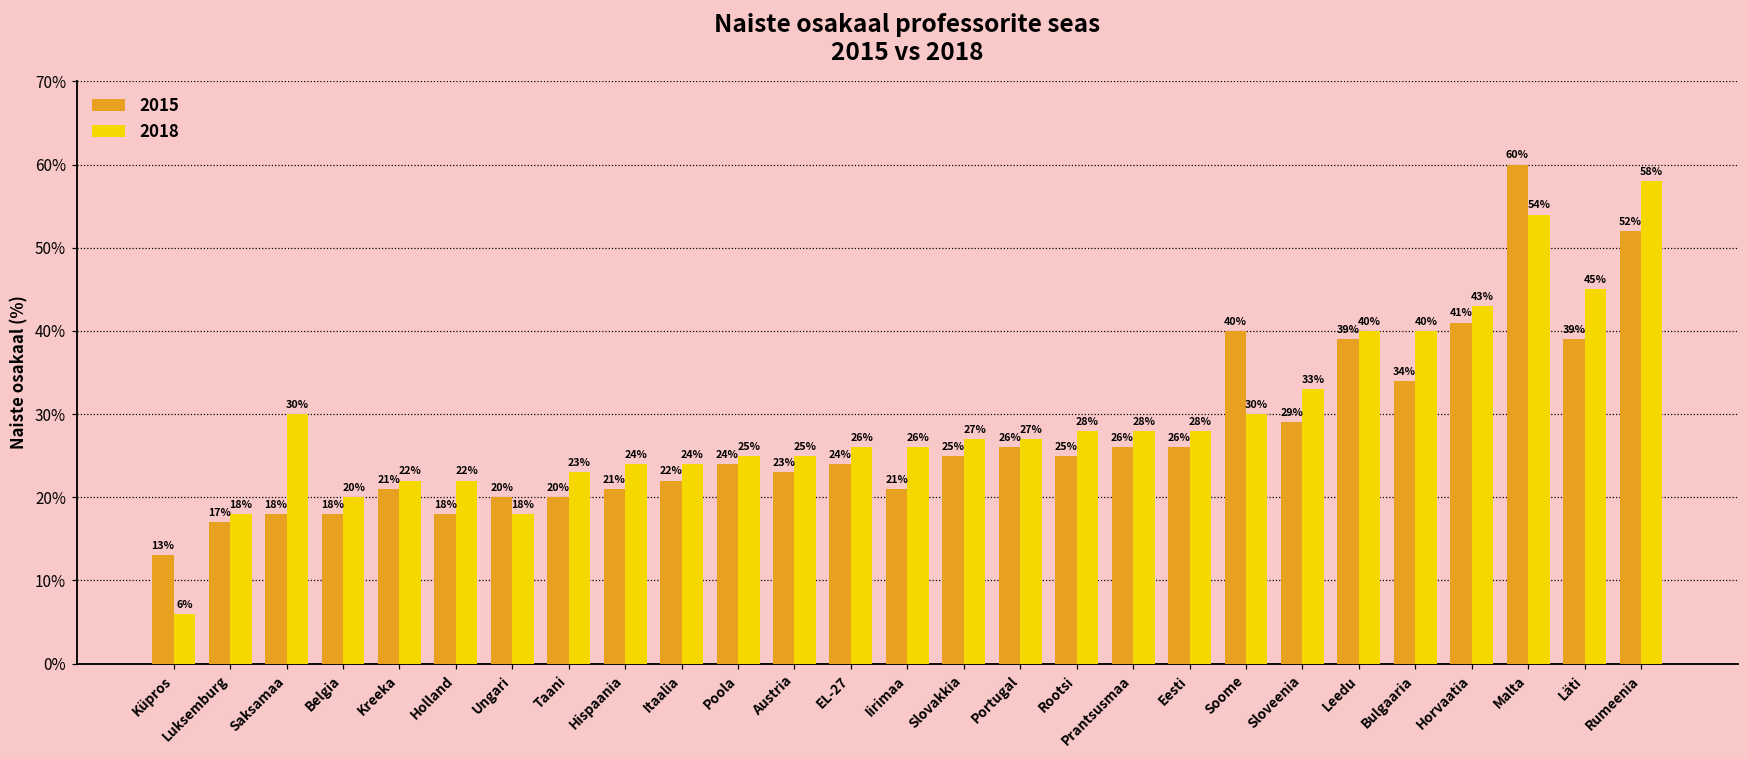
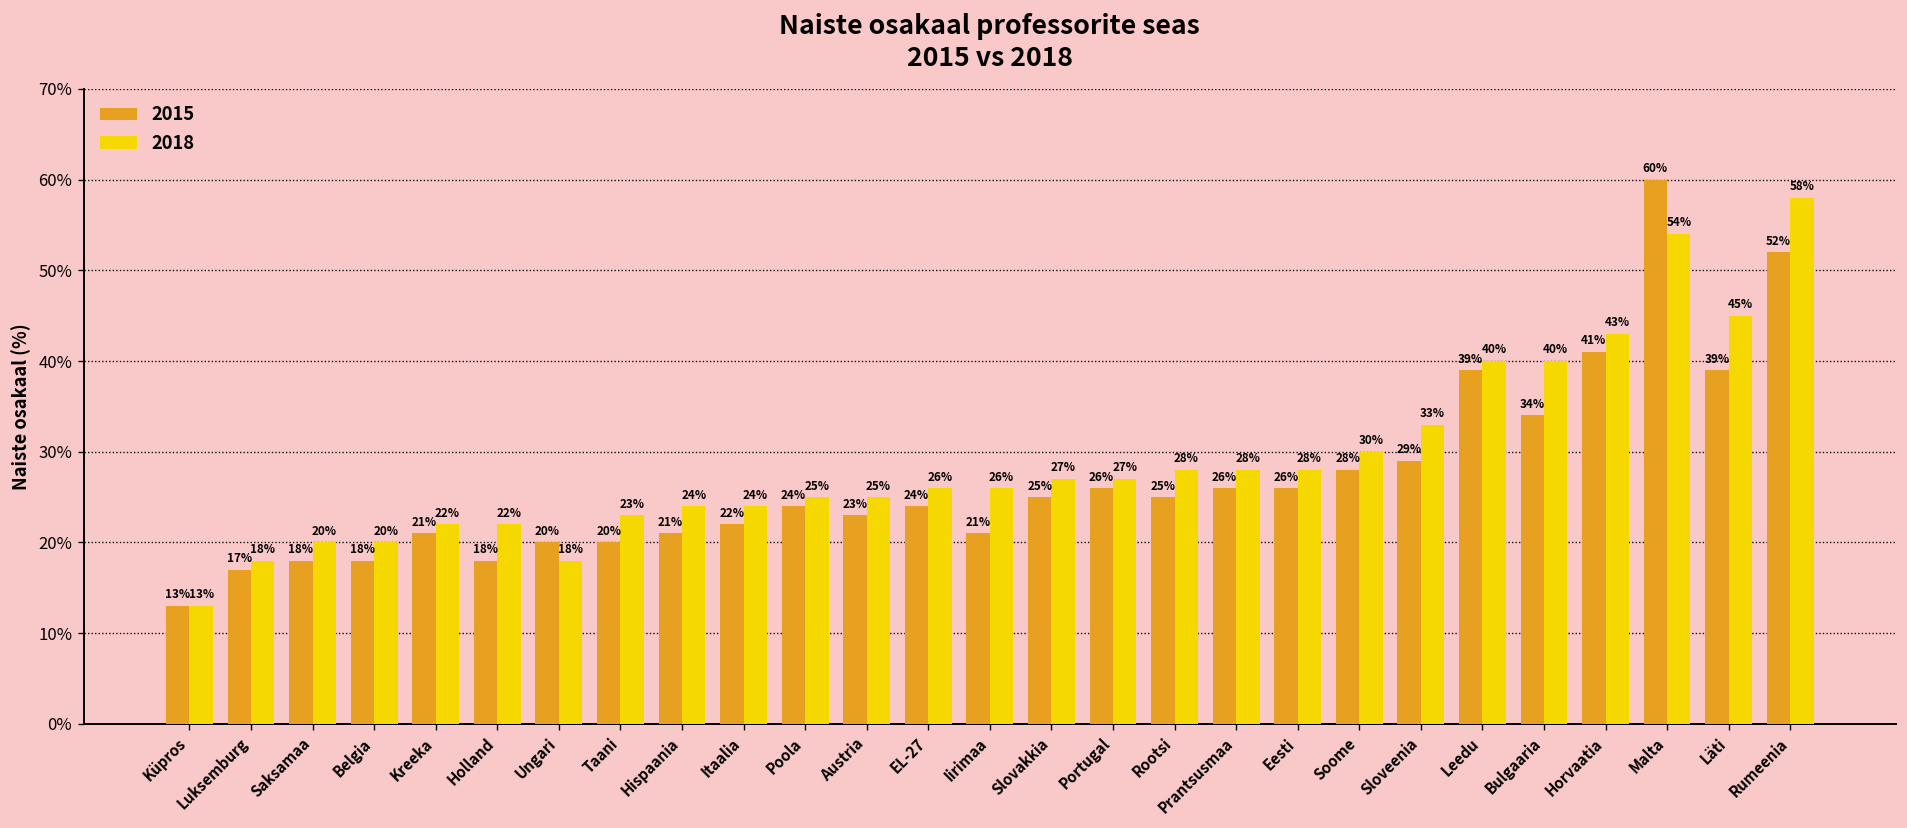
2018, Küpros: 6% -> 13%
2018, Saksamaa: 30% -> 20%
2015, Soome: 40% -> 28%
